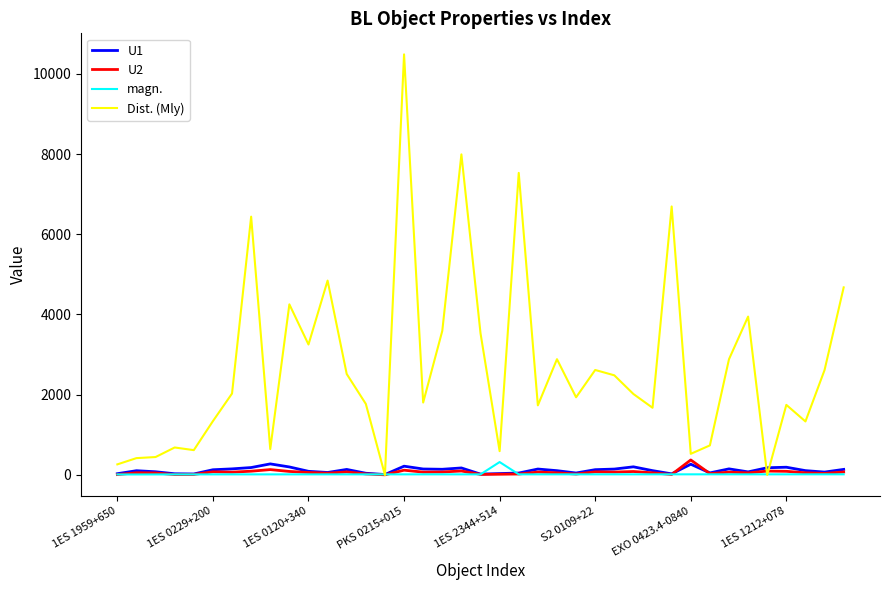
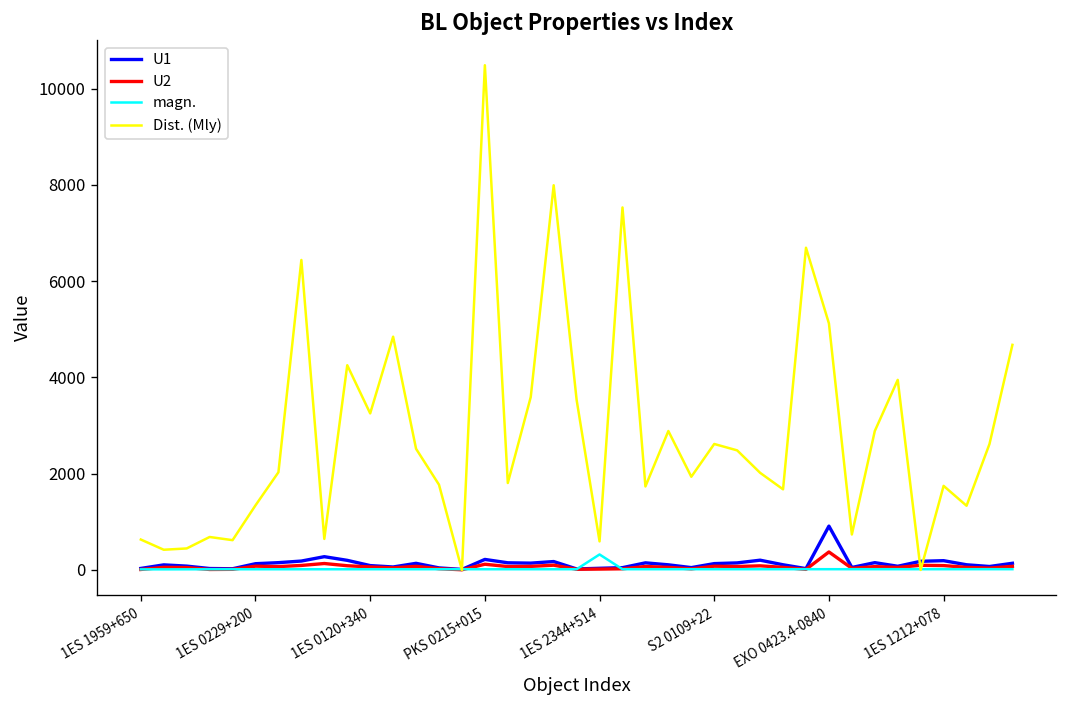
Dist. (Mly), 1ES 1959+650: 300 -> 600
U1, EXO 0423.4-0840: 300 -> 900
Dist. (Mly), EXO 0423.4-0840: 500 -> 5100
